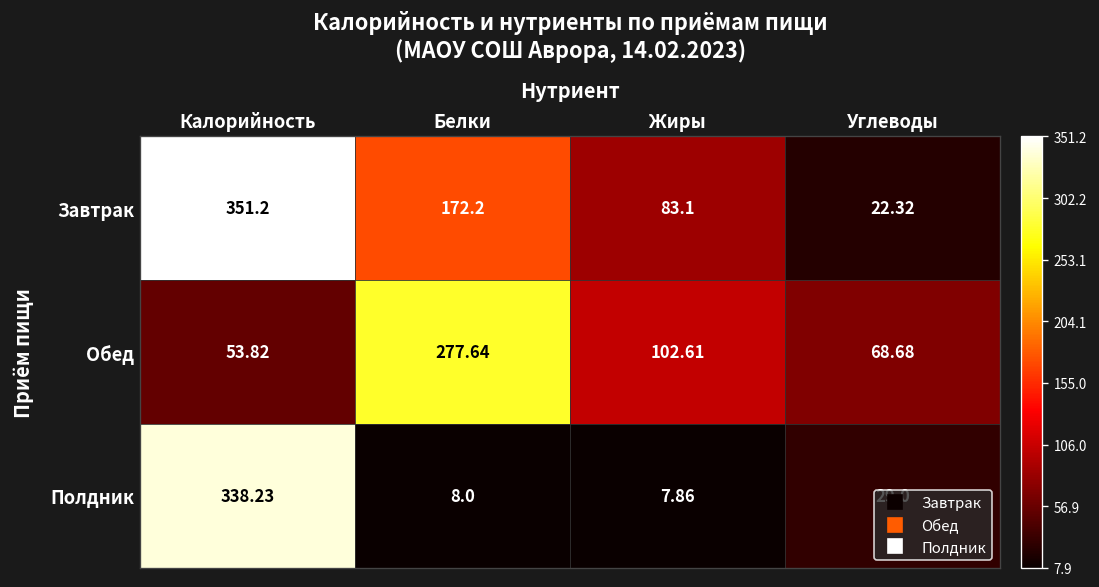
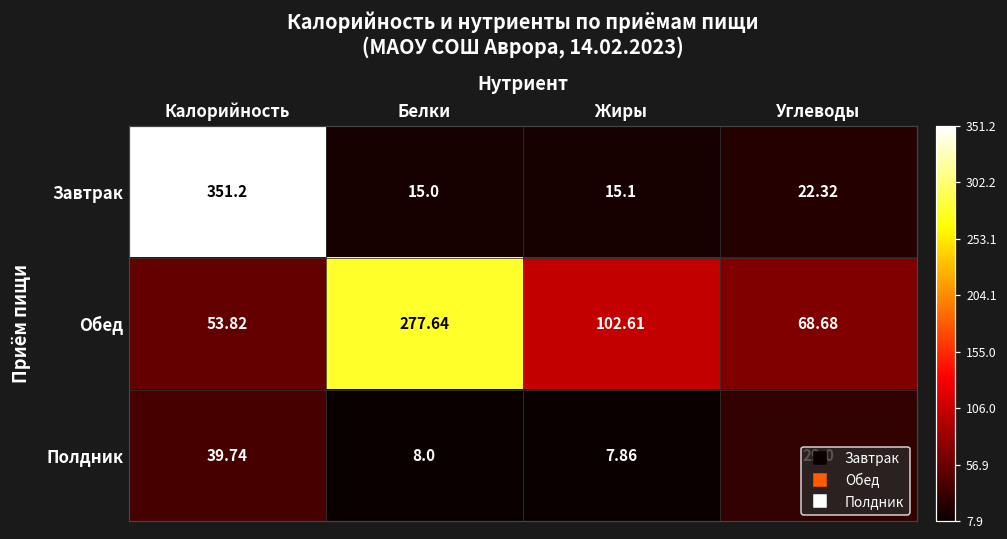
Завтрак, Белки: 172.2 -> 15.0
Завтрак, Жиры: 83.1 -> 15.1
Полдник, Калорийность: 338.23 -> 39.74
